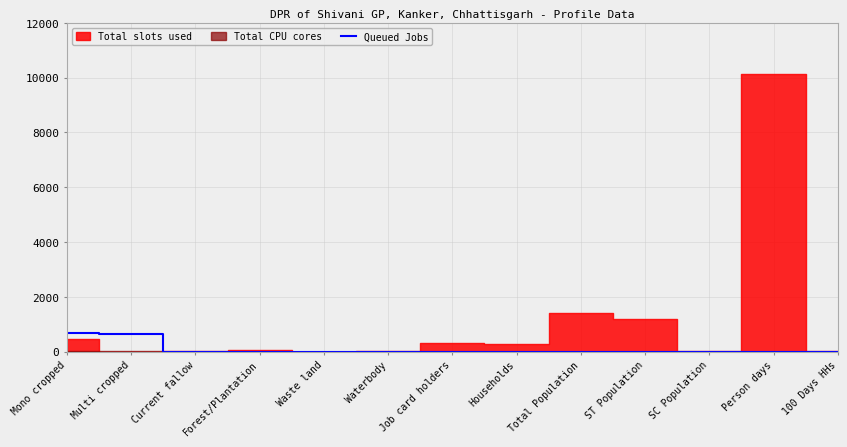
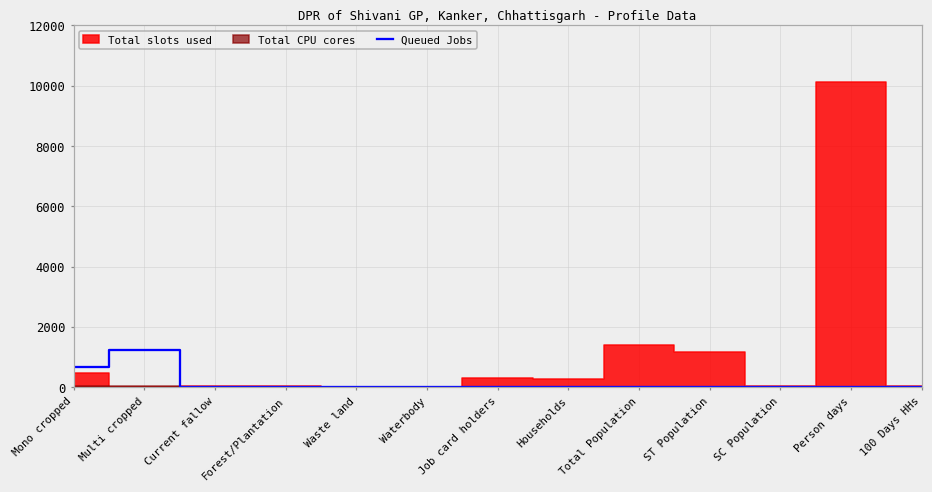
Queued Jobs, Multi cropped: 600 -> 1200
